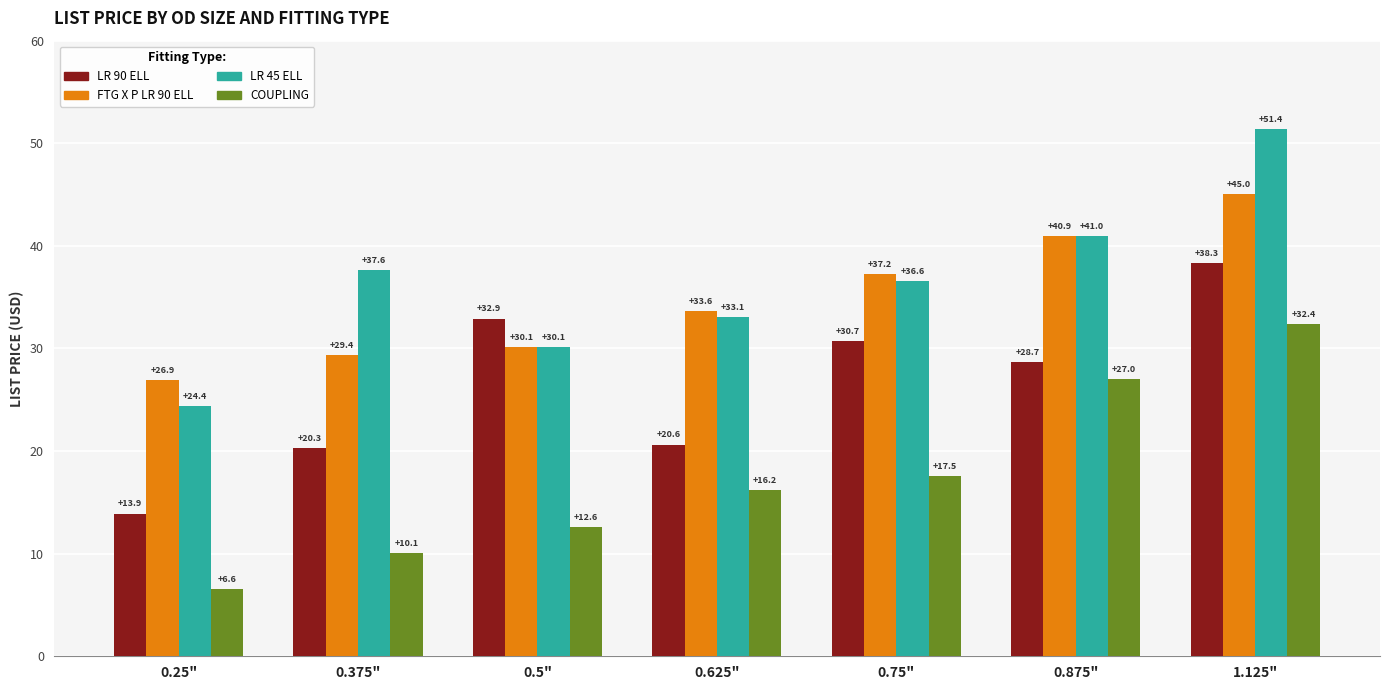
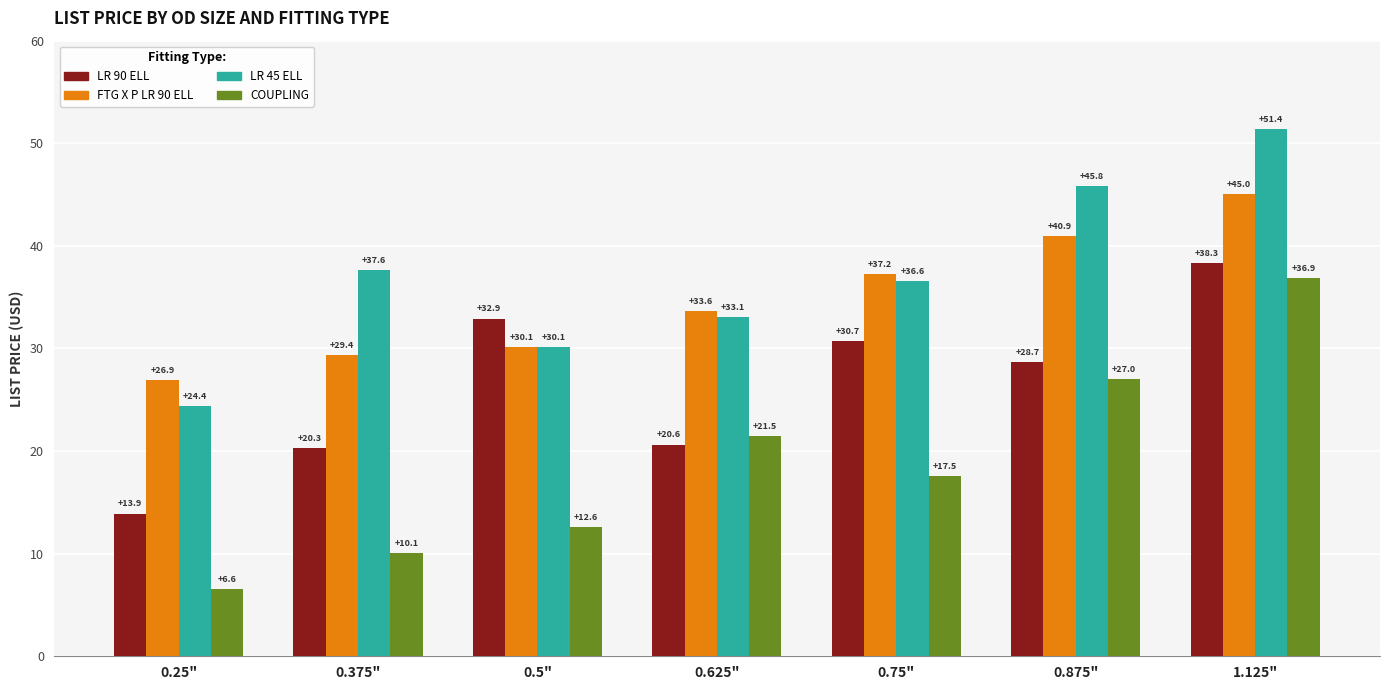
COUPLING, 0.625": +16.2 -> +21.5
LR 45 ELL, 0.875": +41.0 -> +45.8
COUPLING, 1.125": +32.4 -> +36.9
